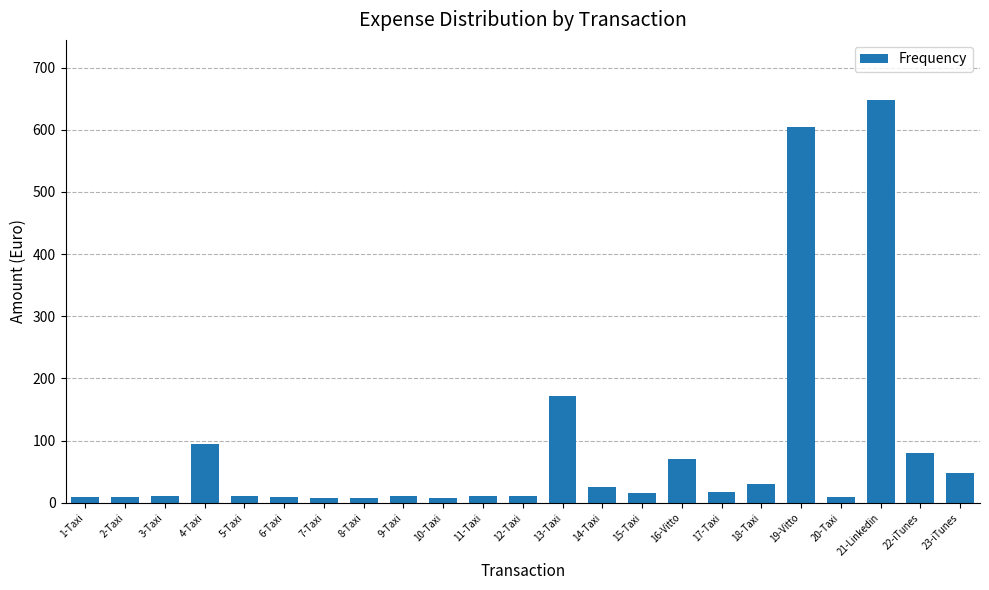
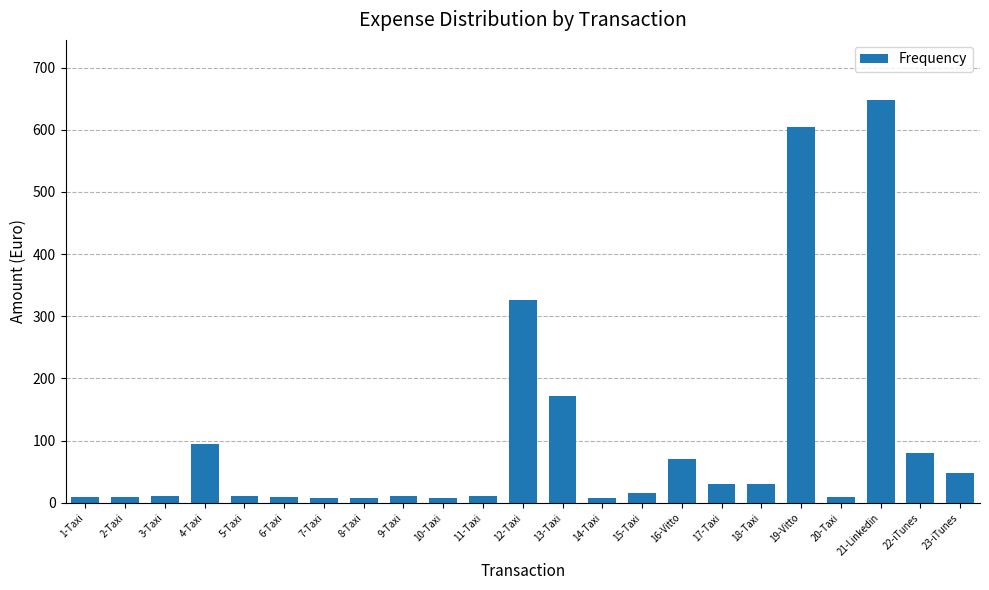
12-Taxi: 10 -> 330
14-Taxi: 30 -> 10
17-Taxi: 20 -> 30
